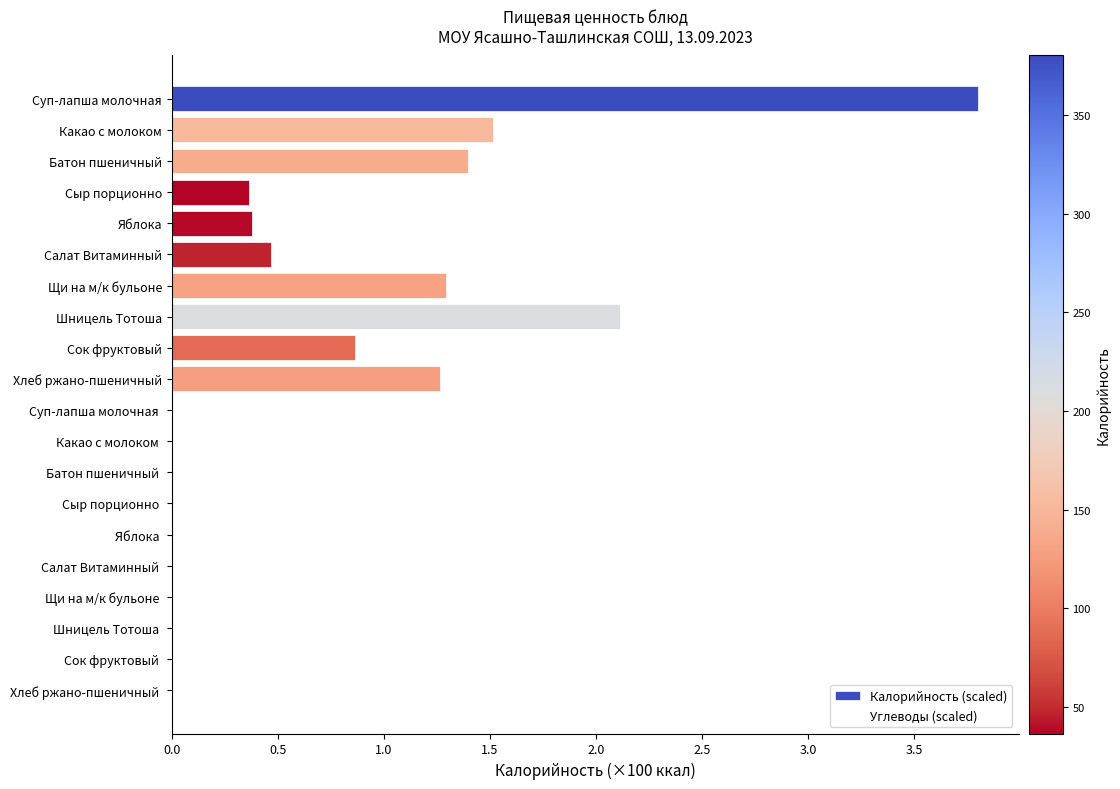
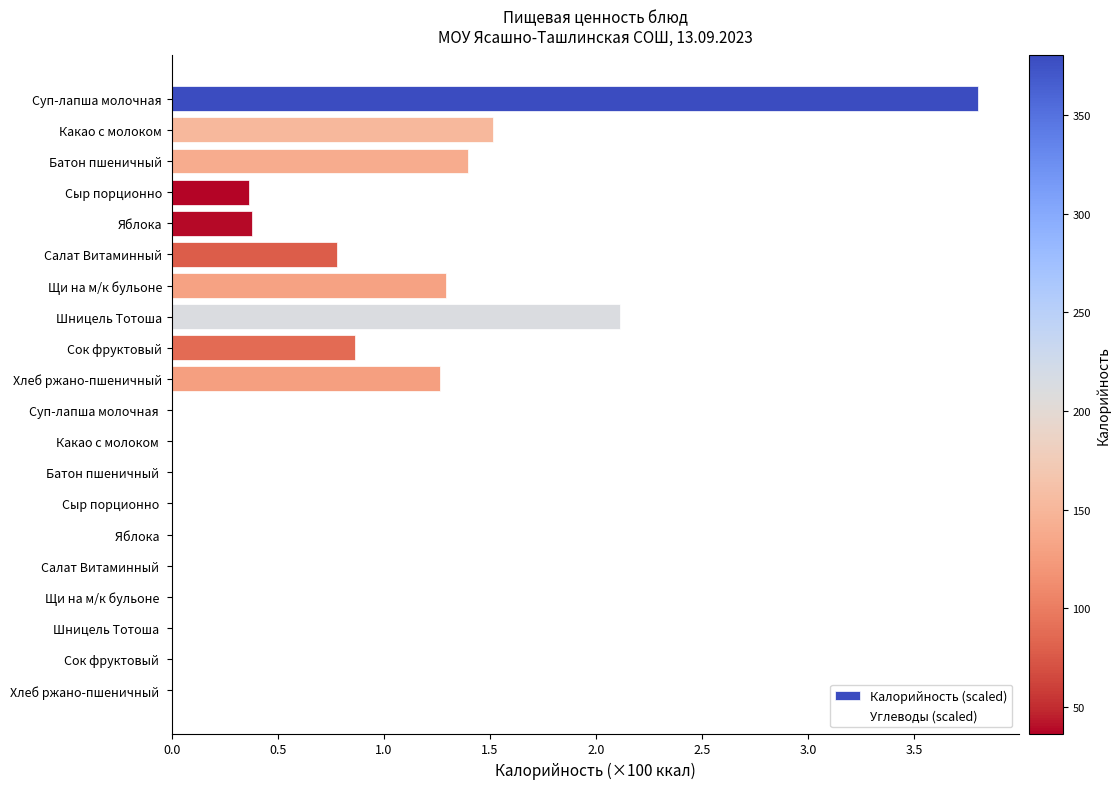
Калорийность (scaled), Салат Витаминный: 0.47 -> 0.78
